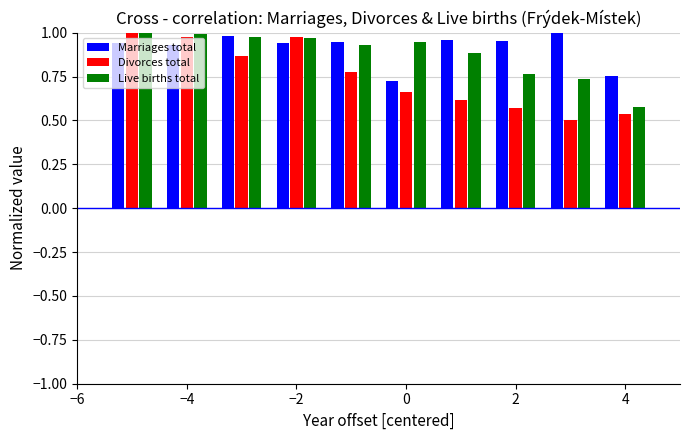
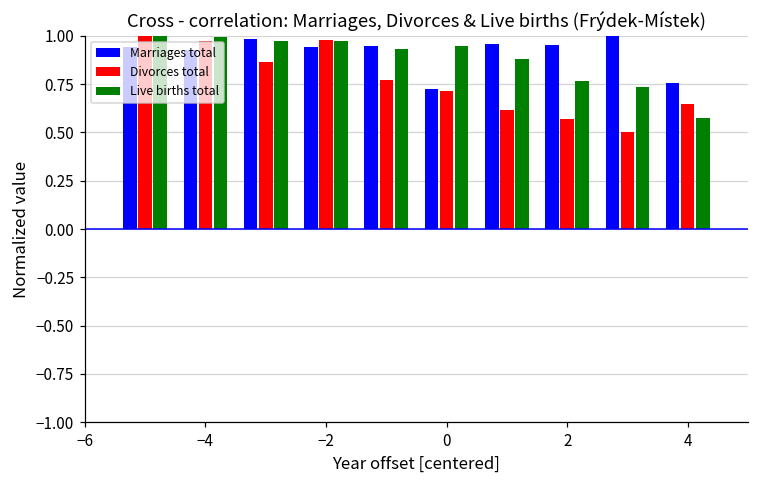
Divorces total, 0: 0.66 -> 0.71
Divorces total, 4: 0.54 -> 0.65
